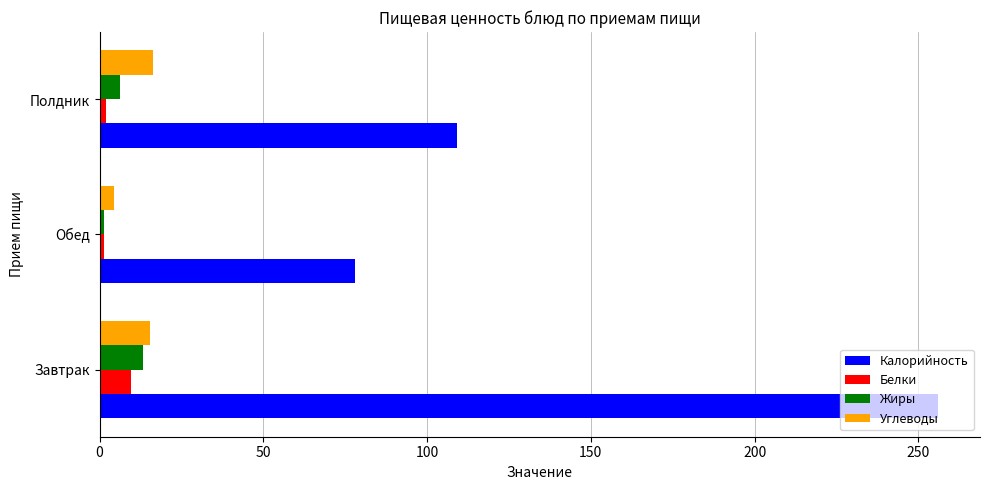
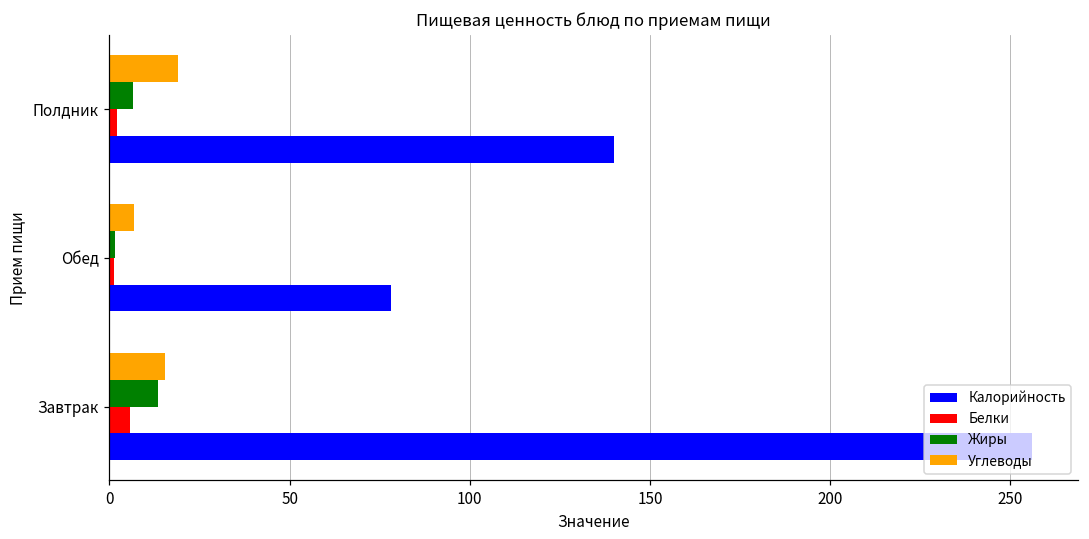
Углеводы, Полдник: 16 -> 19
Калорийность, Полдник: 109 -> 140
Углеводы, Обед: 4 -> 7
Белки, Завтрак: 10 -> 6
